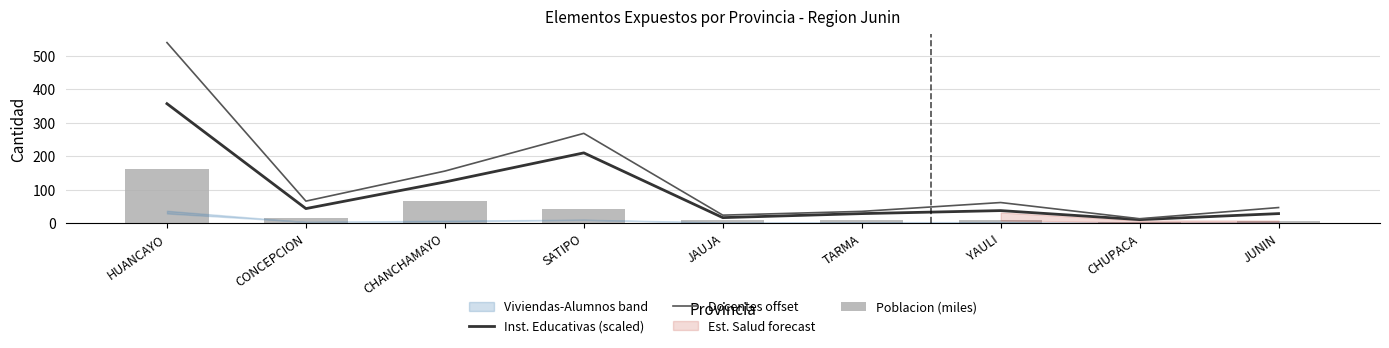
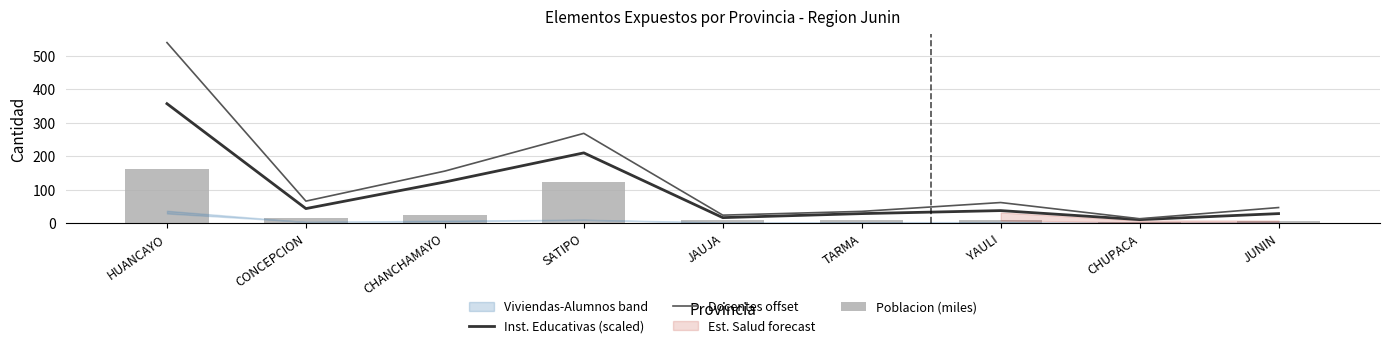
Poblacion (miles), CHANCHAMAYO: 70 -> 20
Poblacion (miles), SATIPO: 40 -> 120
